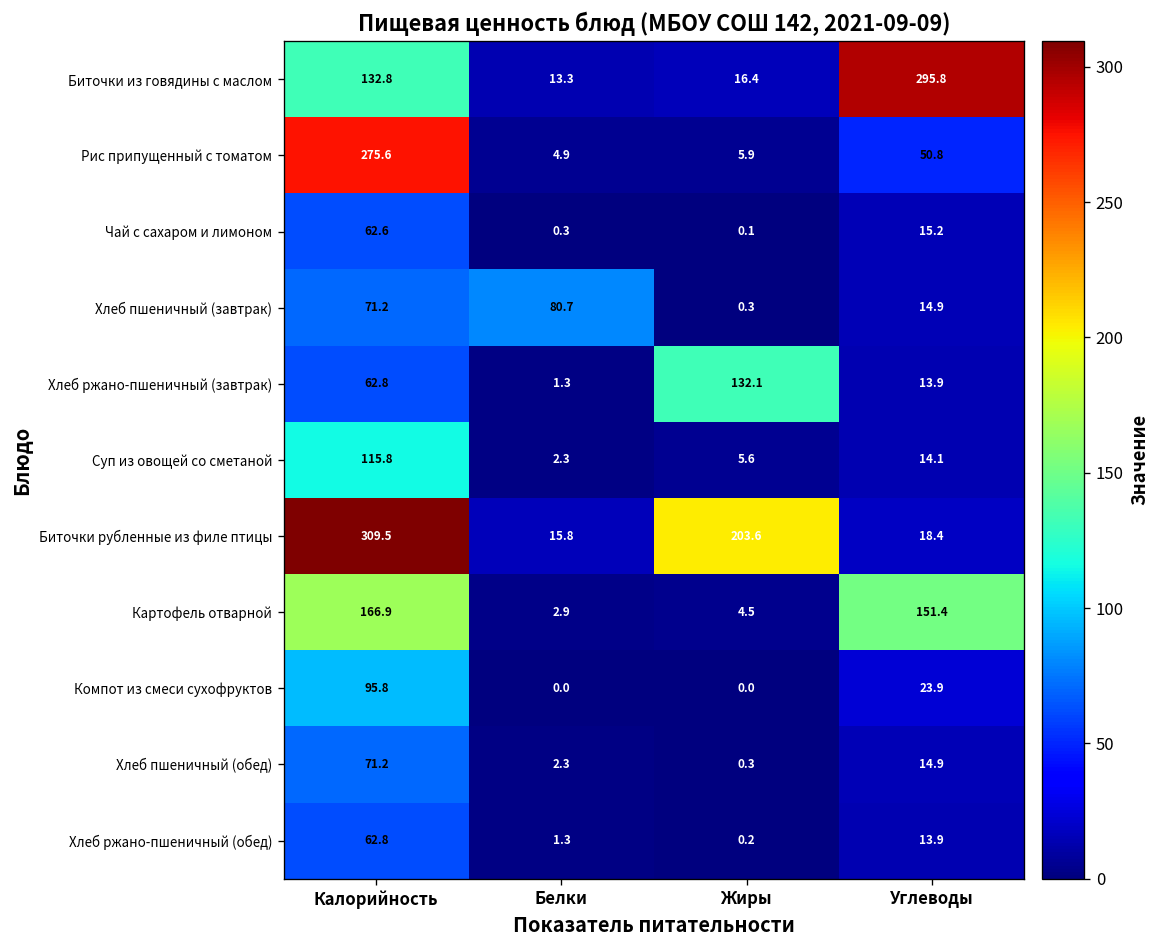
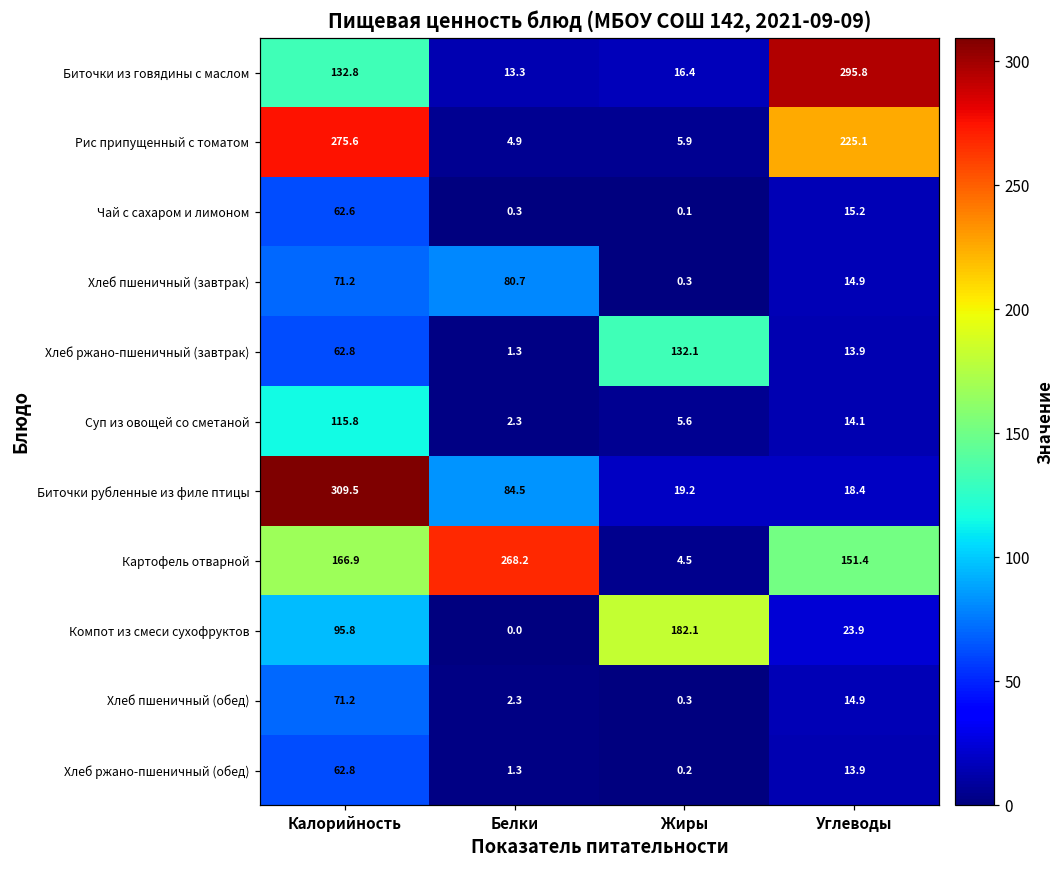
Рис припущенный с томатом, Углеводы: 50.8 -> 225.1
Биточки рубленные из филе птицы, Белки: 15.8 -> 84.5
Биточки рубленные из филе птицы, Жиры: 203.6 -> 19.2
Картофель отварной, Белки: 2.9 -> 268.2
Компот из смеси сухофруктов, Жиры: 0.0 -> 182.1
